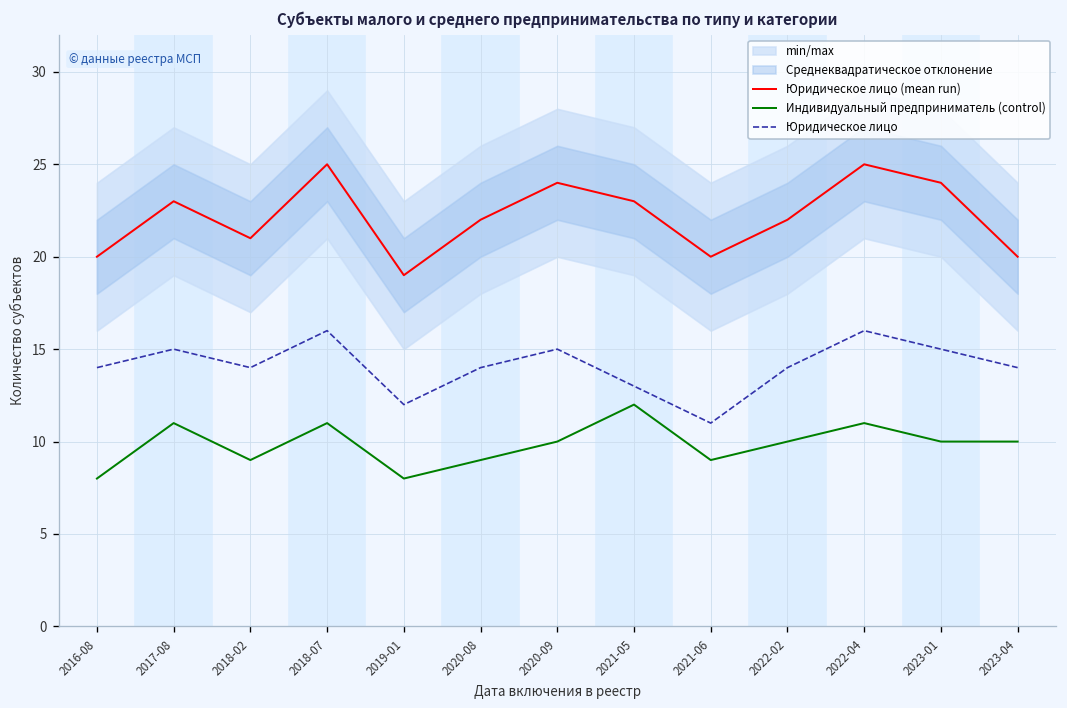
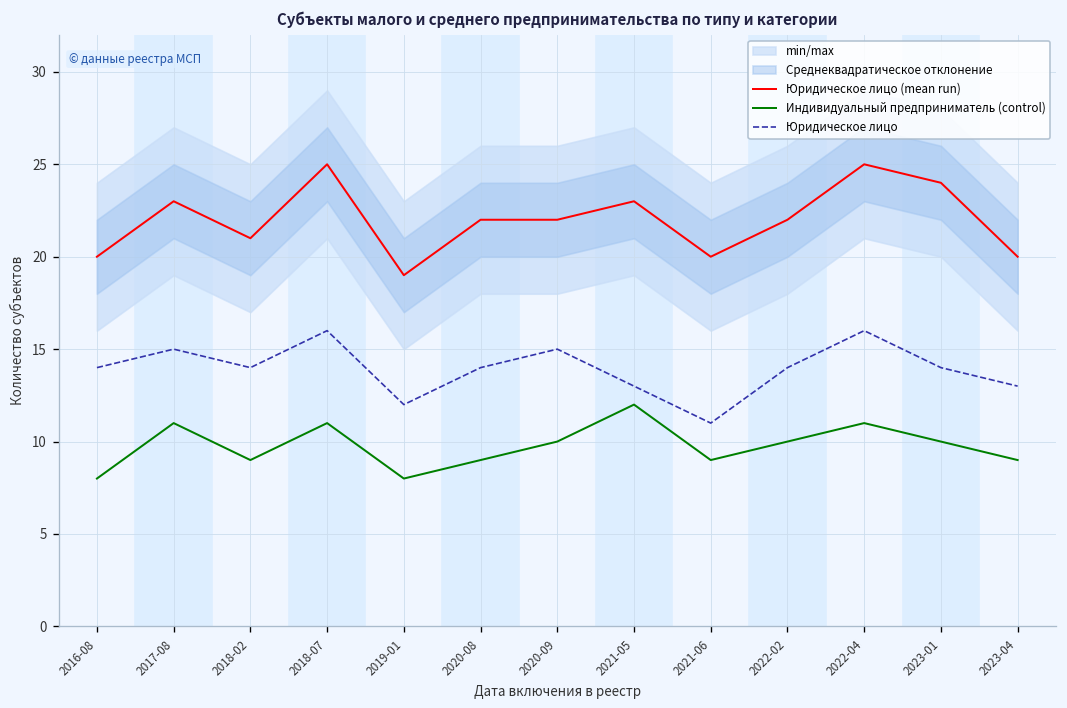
Юридическое лицо (mean run), 2020-09: 24 -> 22
Юридическое лицо, 2023-01: 15 -> 14
Индивидуальный предприниматель (control), 2023-04: 10 -> 9
Юридическое лицо, 2023-04: 14 -> 13
